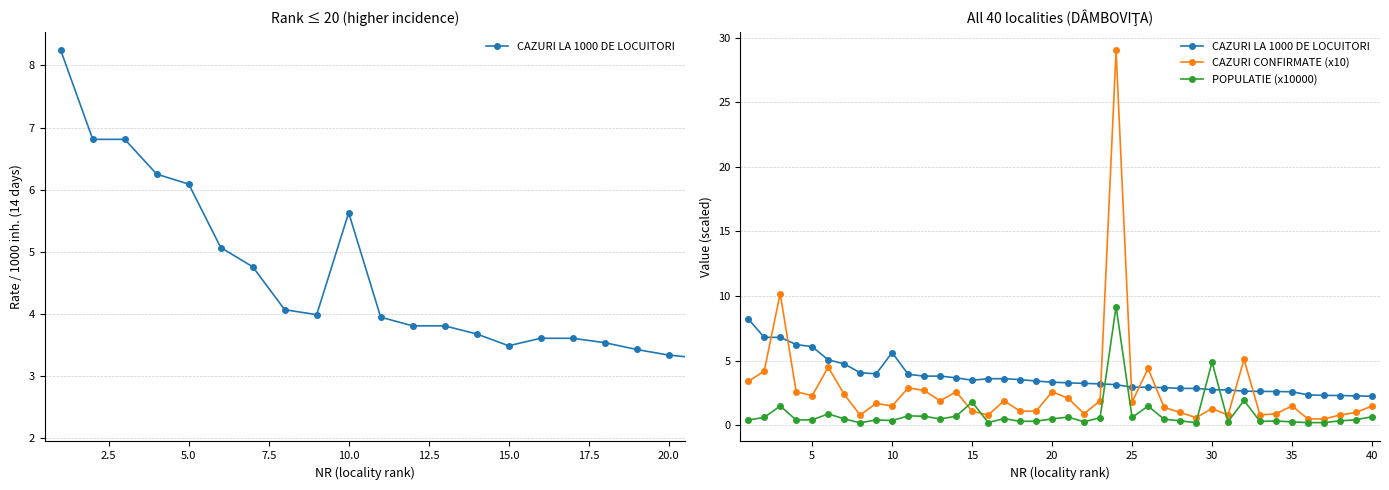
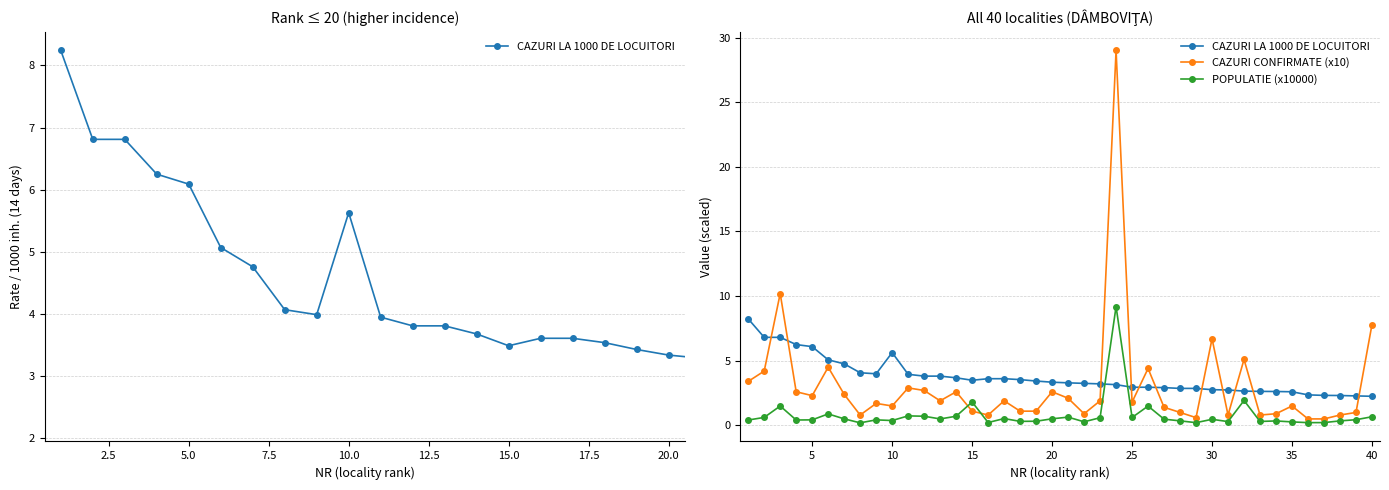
All 40 localities (DÂMBOVIŢA), CAZURI CONFIRMATE (x10), 30: 1.3 -> 6.7
All 40 localities (DÂMBOVIŢA), POPULATIE (x10000), 30: 4.9 -> 0.5
All 40 localities (DÂMBOVIŢA), CAZURI CONFIRMATE (x10), 40: 1.5 -> 7.8
